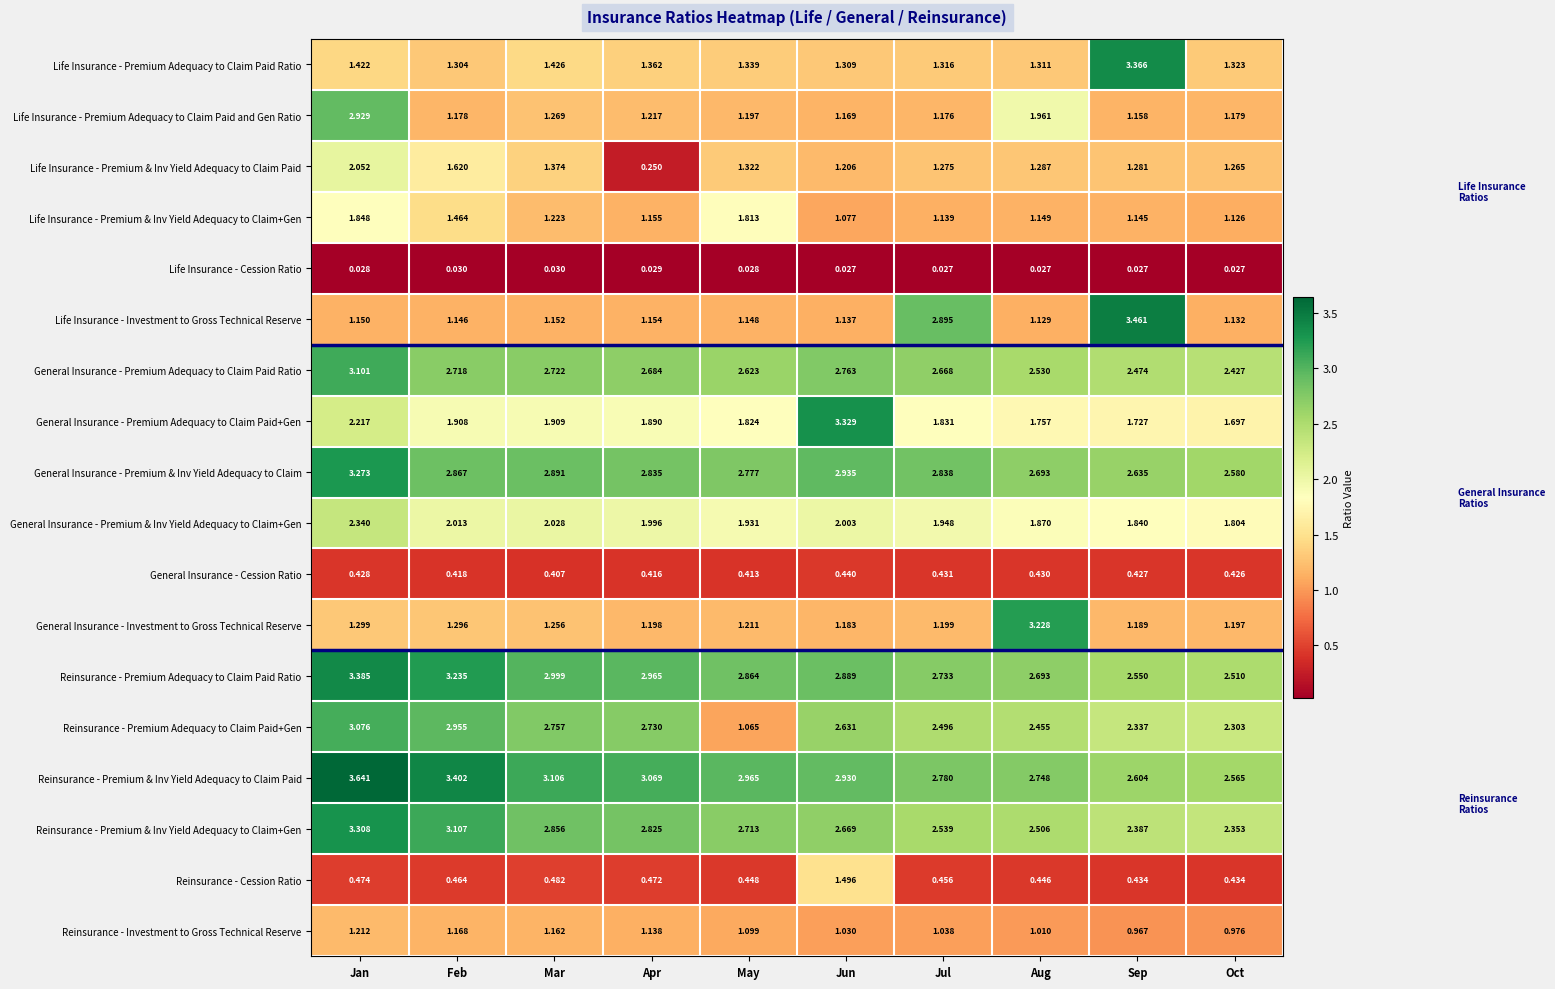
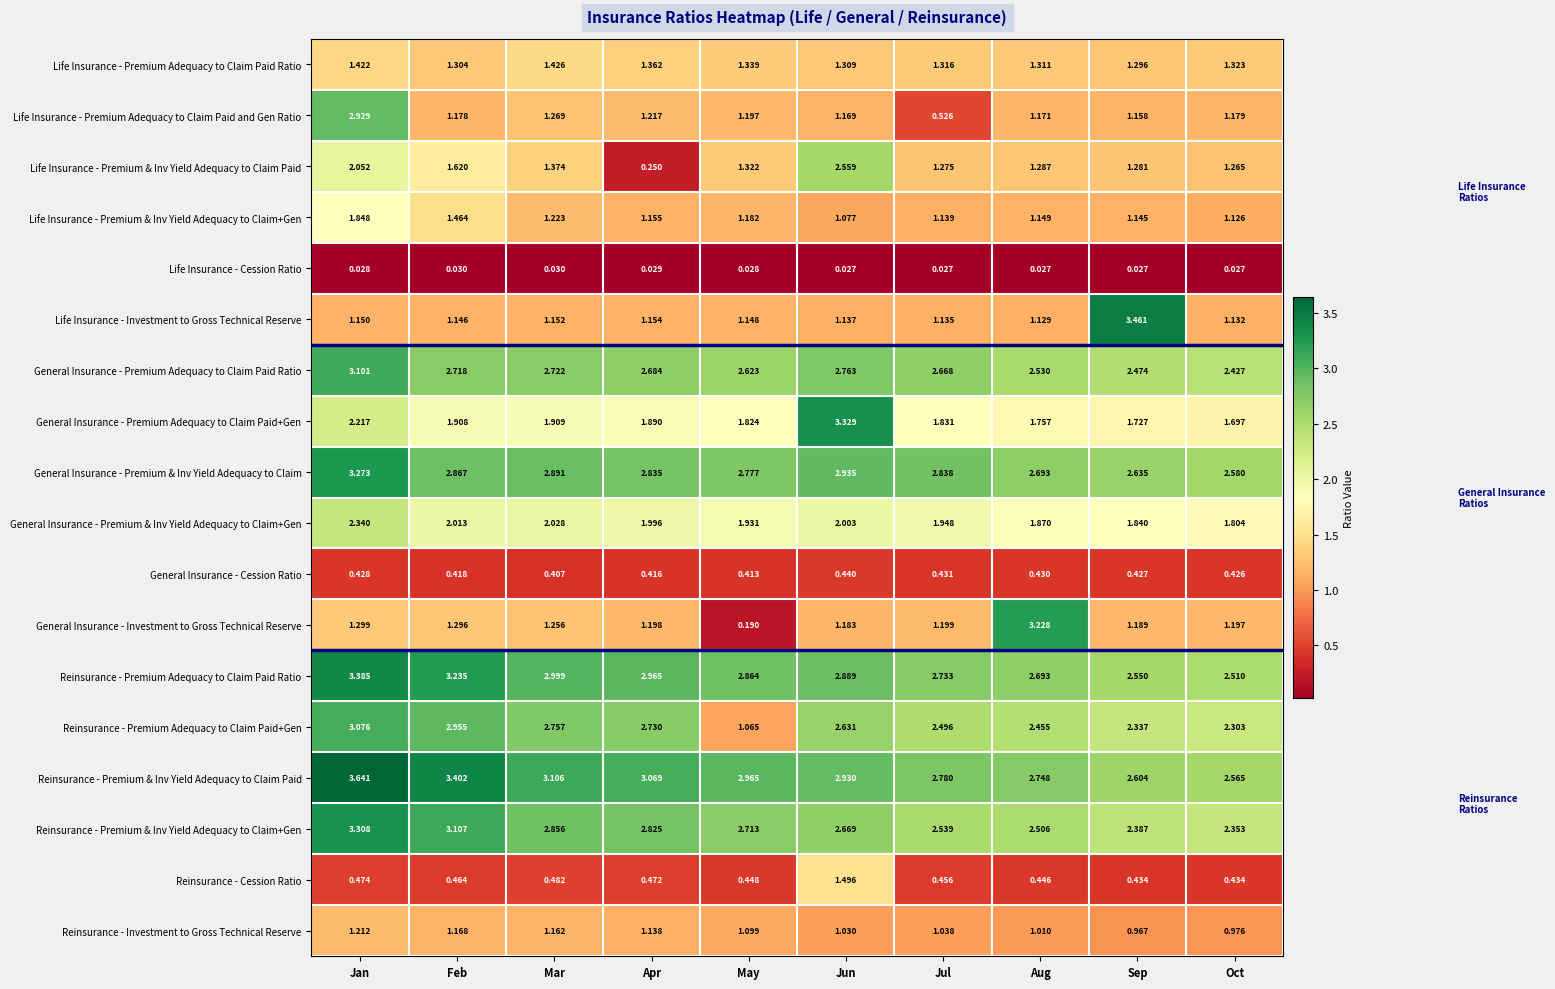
Life Insurance - Premium Adequacy to Claim Paid Ratio, Sep: 3.366 -> 1.296
Life Insurance - Premium Adequacy to Claim Paid and Gen Ratio, Jul: 1.176 -> 0.526
Life Insurance - Premium Adequacy to Claim Paid and Gen Ratio, Aug: 1.961 -> 1.171
Life Insurance - Premium & Inv Yield Adequacy to Claim Paid, Jun: 1.206 -> 2.559
Life Insurance - Premium & Inv Yield Adequacy to Claim+Gen, May: 1.813 -> 1.182
Life Insurance - Investment to Gross Technical Reserve, Jul: 2.895 -> 1.135
General Insurance - Investment to Gross Technical Reserve, May: 1.211 -> 0.190
